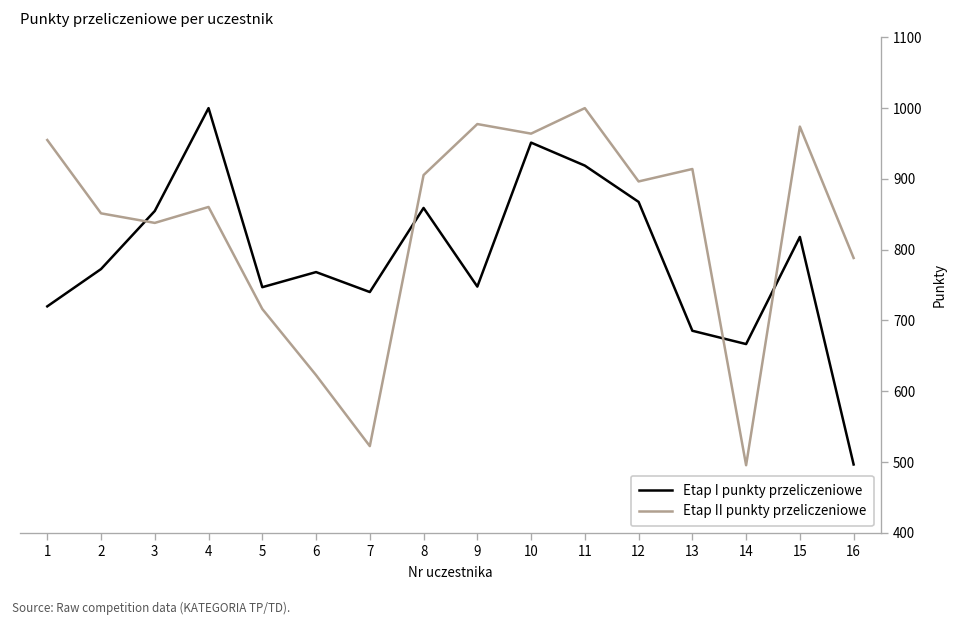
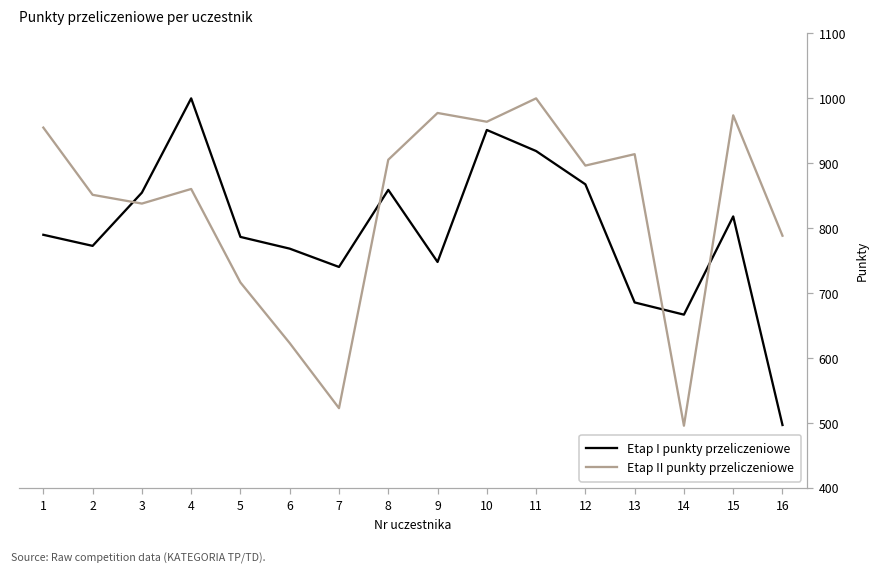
Etap I punkty przeliczeniowe, 1: 720 -> 790
Etap I punkty przeliczeniowe, 5: 750 -> 790
